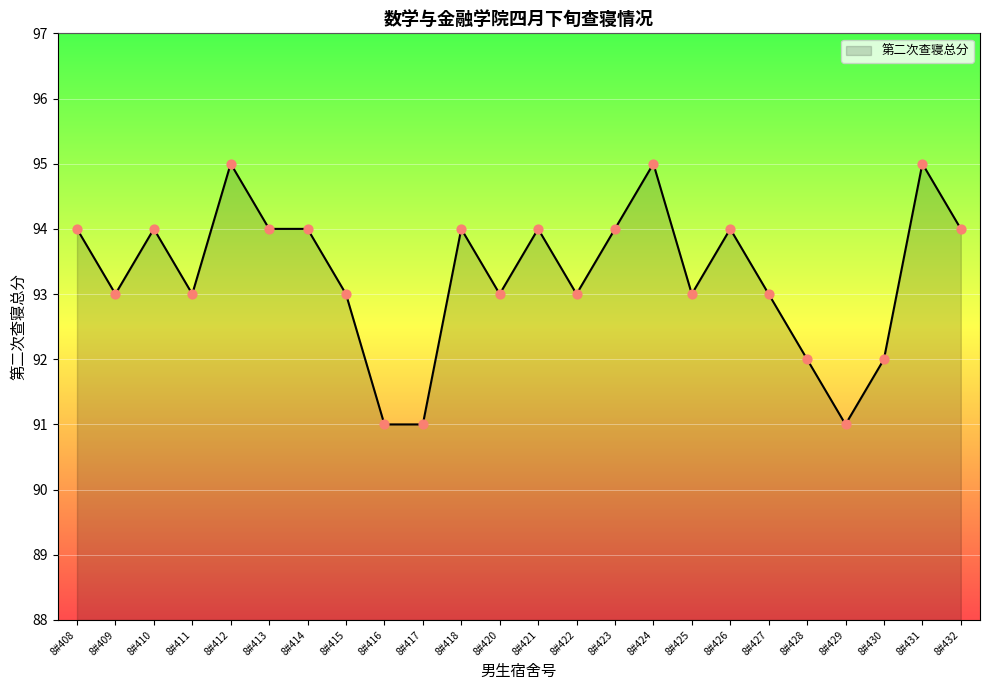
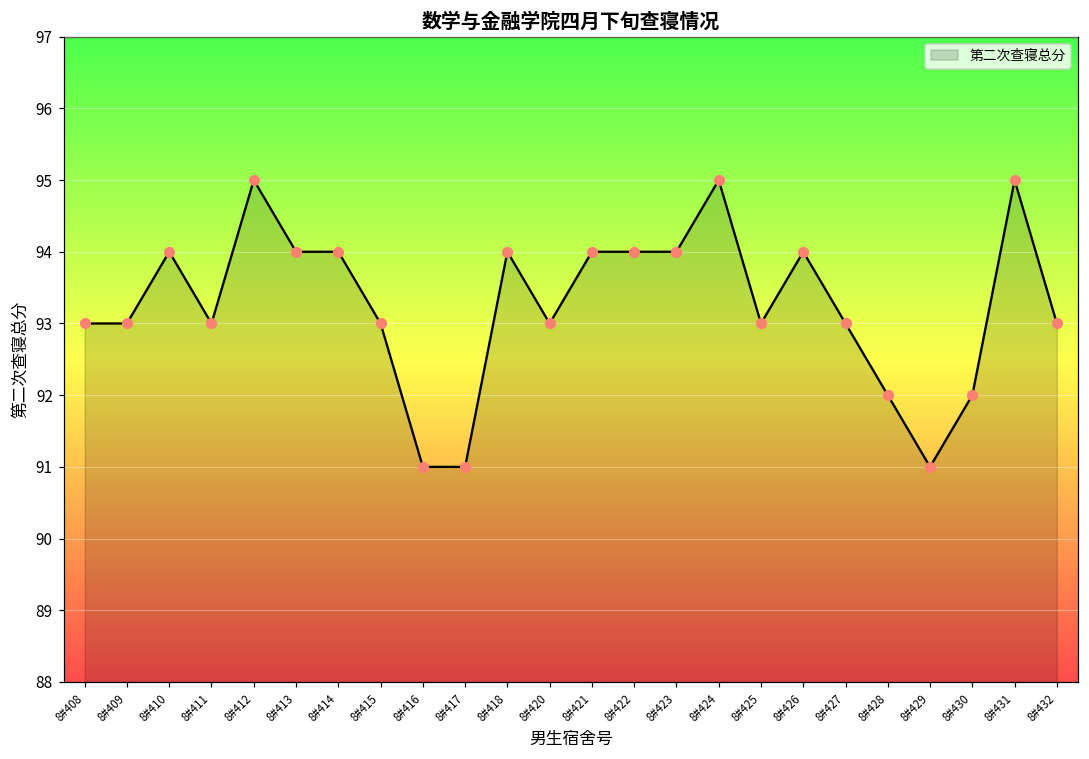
8#408: 94 -> 93
8#422: 93 -> 94
8#432: 94 -> 93
